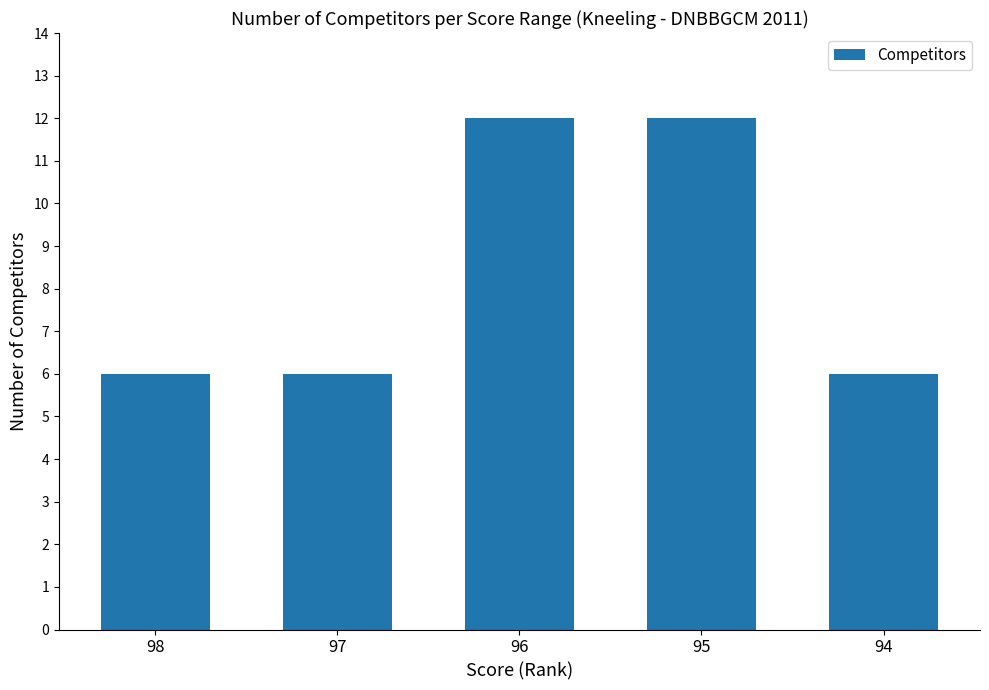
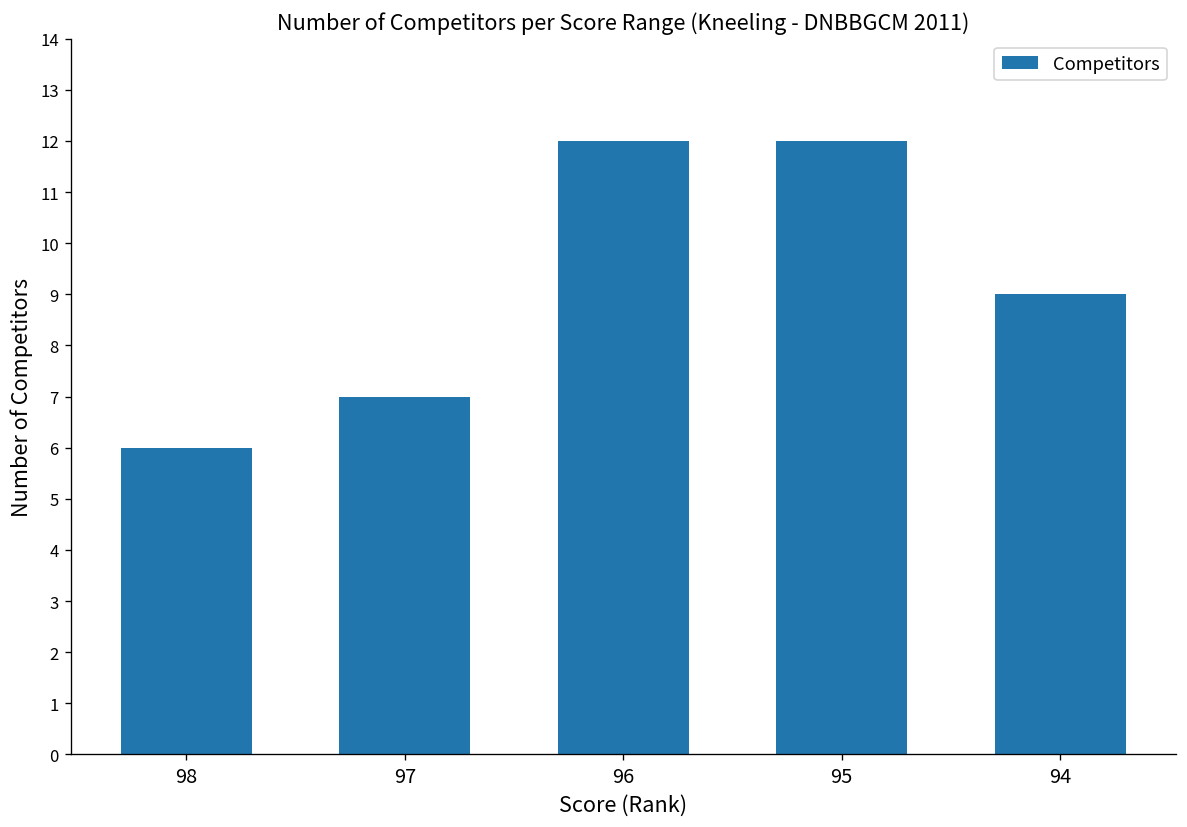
97: 6 -> 7
94: 6 -> 9
